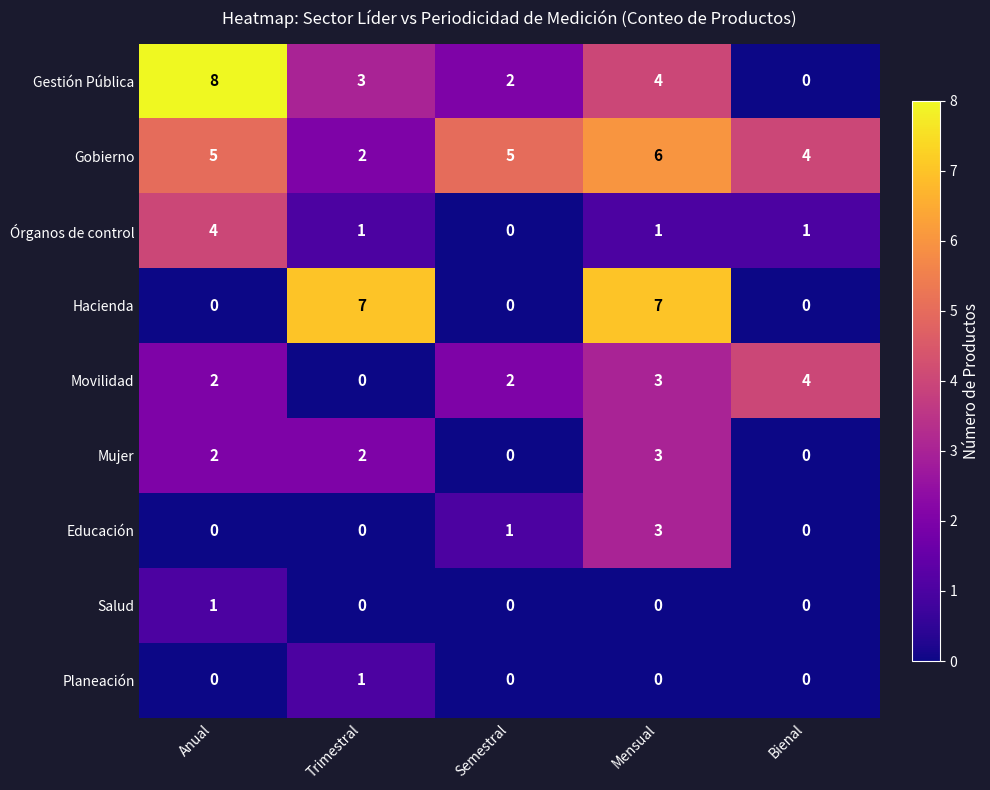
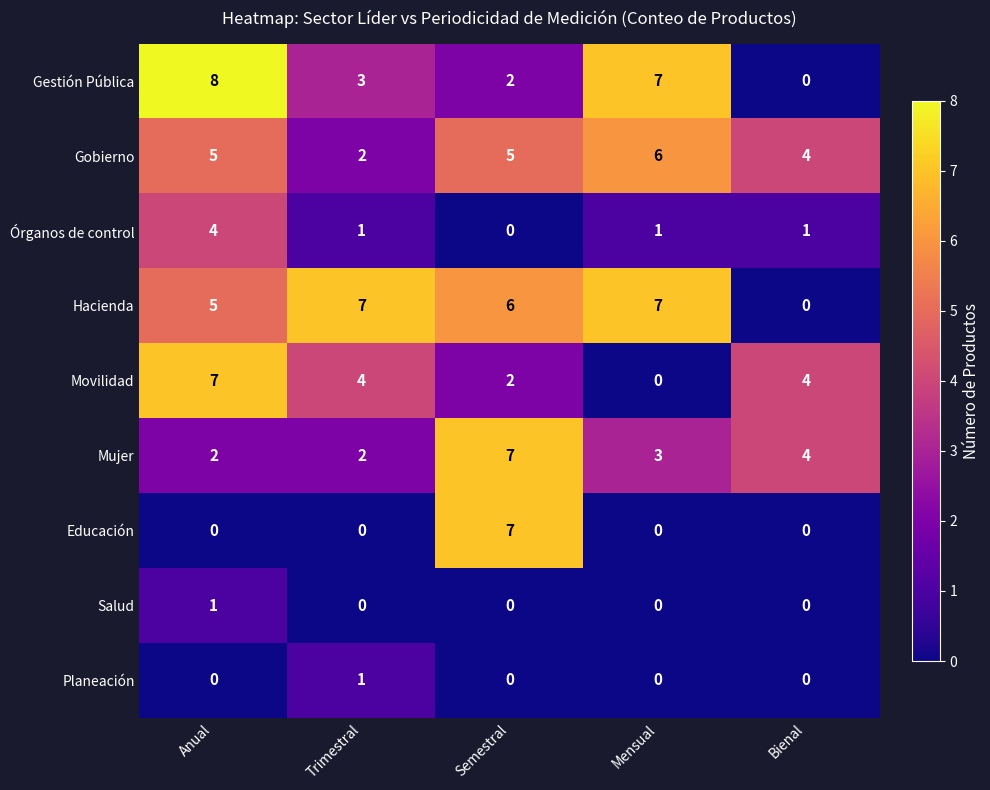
Gestión Pública, Mensual: 4 -> 7
Hacienda, Anual: 0 -> 5
Hacienda, Semestral: 0 -> 6
Movilidad, Anual: 2 -> 7
Movilidad, Trimestral: 0 -> 4
Movilidad, Mensual: 3 -> 0
Mujer, Semestral: 0 -> 7
Mujer, Bienal: 0 -> 4
Educación, Semestral: 1 -> 7
Educación, Mensual: 3 -> 0
